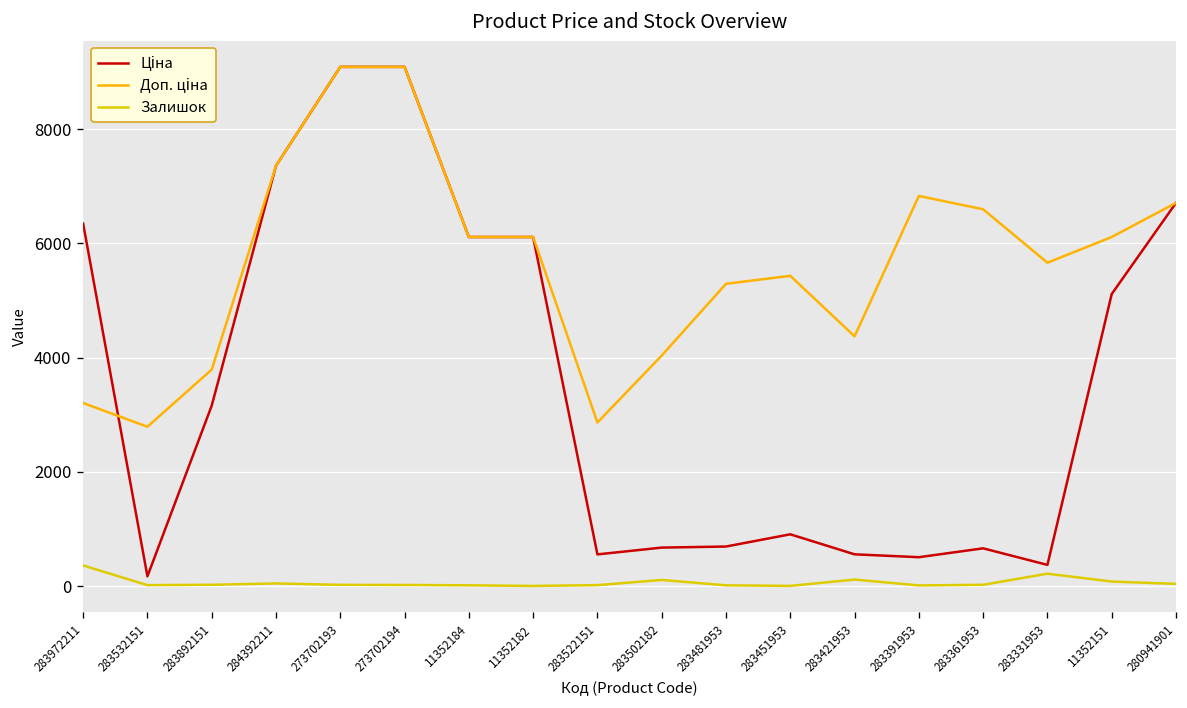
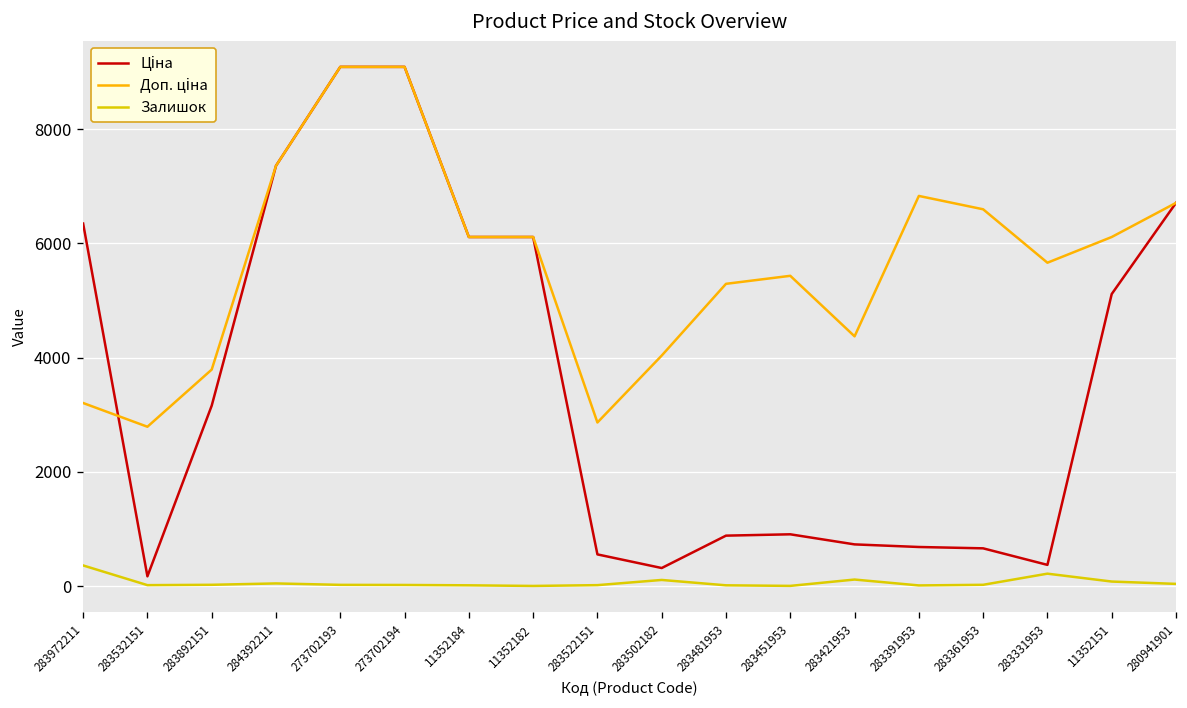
Ціна, 283502182: 700 -> 300
Ціна, 283481953: 700 -> 900
Ціна, 283421953: 600 -> 700
Ціна, 283391953: 500 -> 700
